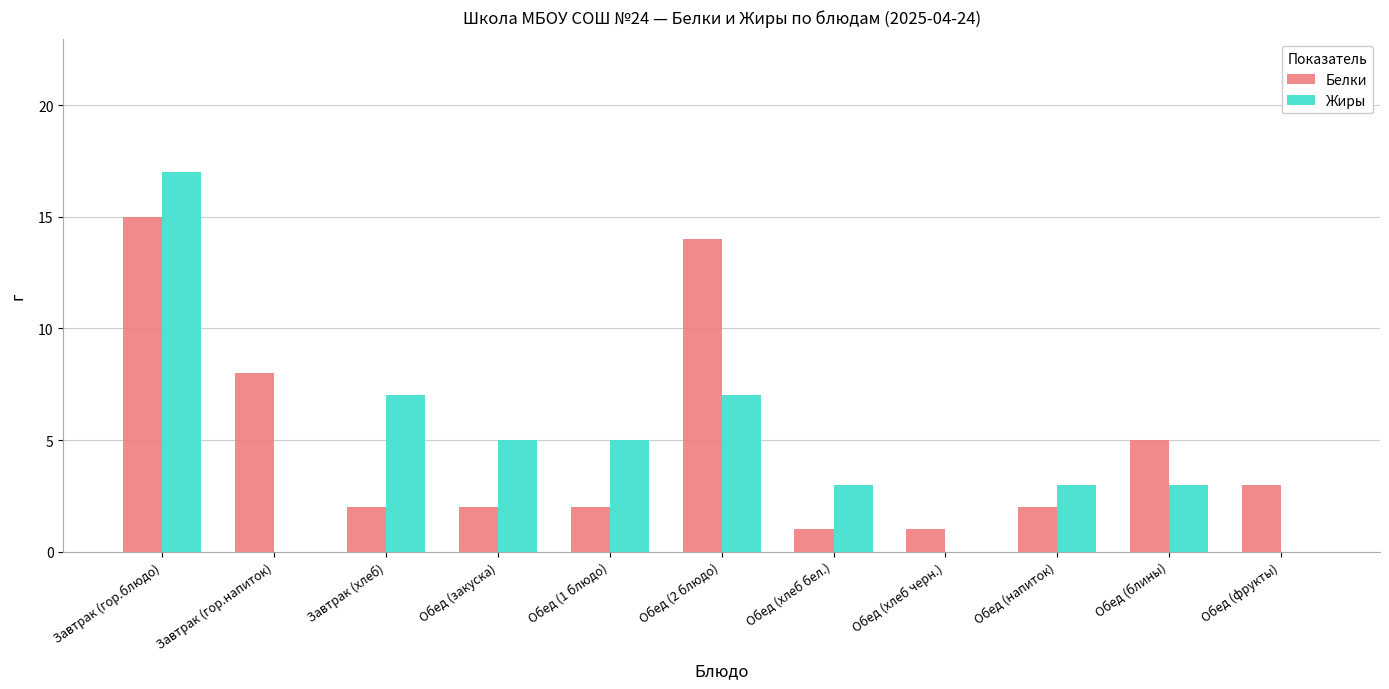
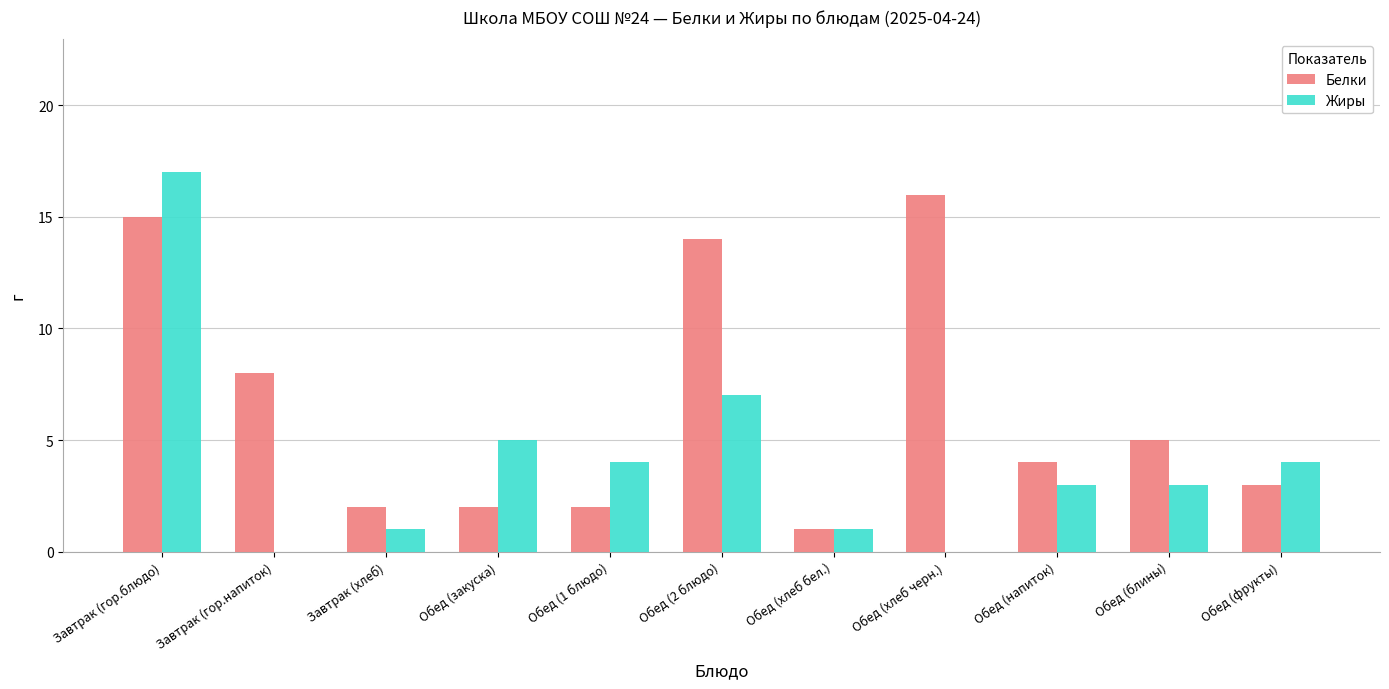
Жиры, Завтрак (хлеб): 7 -> 1
Жиры, Обед (1 блюдо): 5 -> 4
Жиры, Обед (хлеб бел.): 3 -> 1
Белки, Обед (хлеб черн.): 1 -> 16
Белки, Обед (напиток): 2 -> 4
Жиры, Обед (фрукты): 0 -> 4
